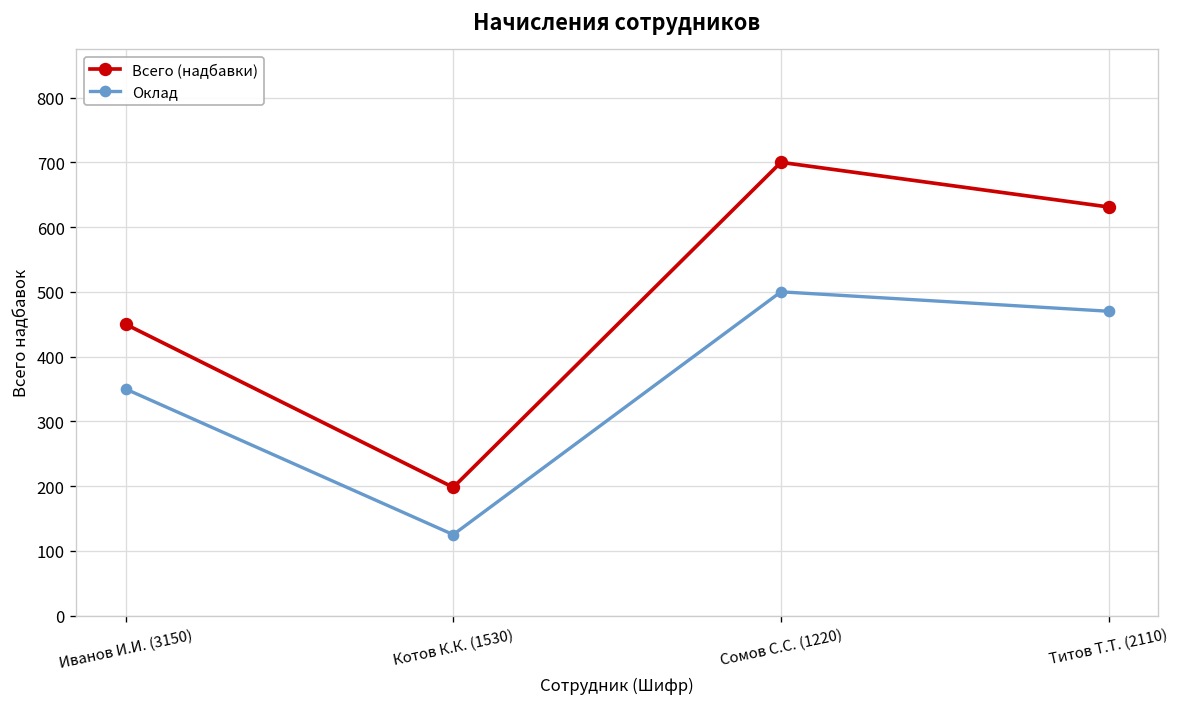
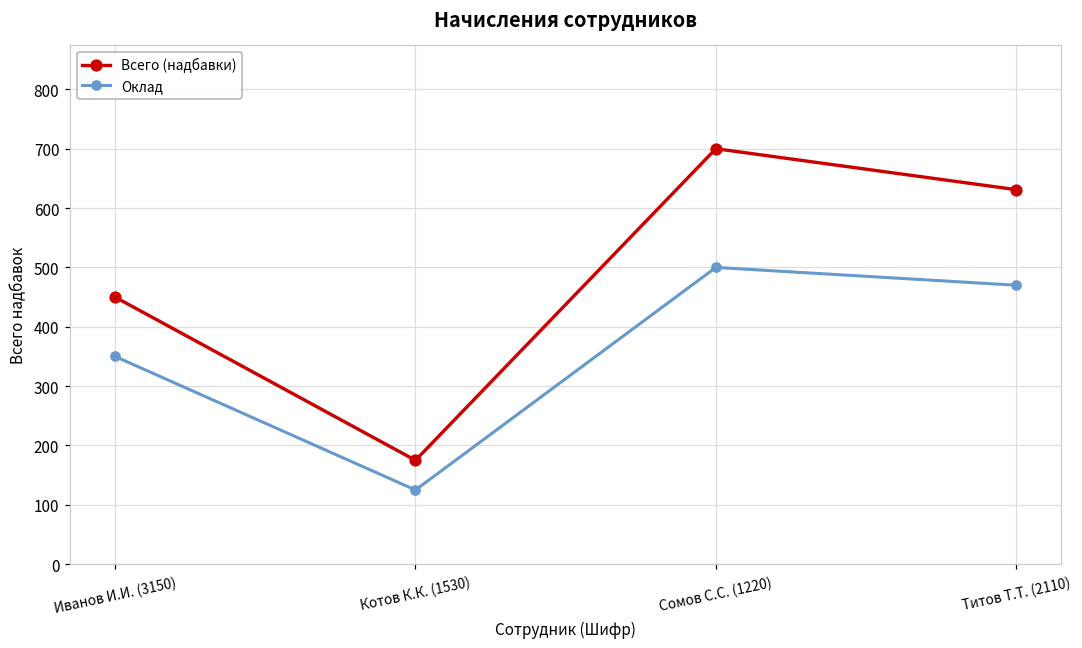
Всего (надбавки), Котов К.К. (1530): 200 -> 180
